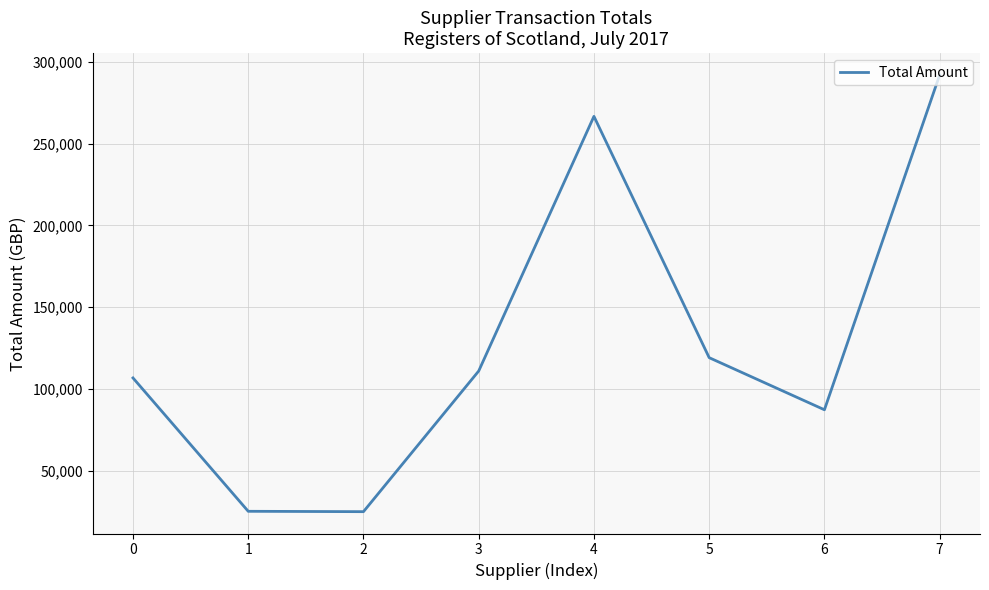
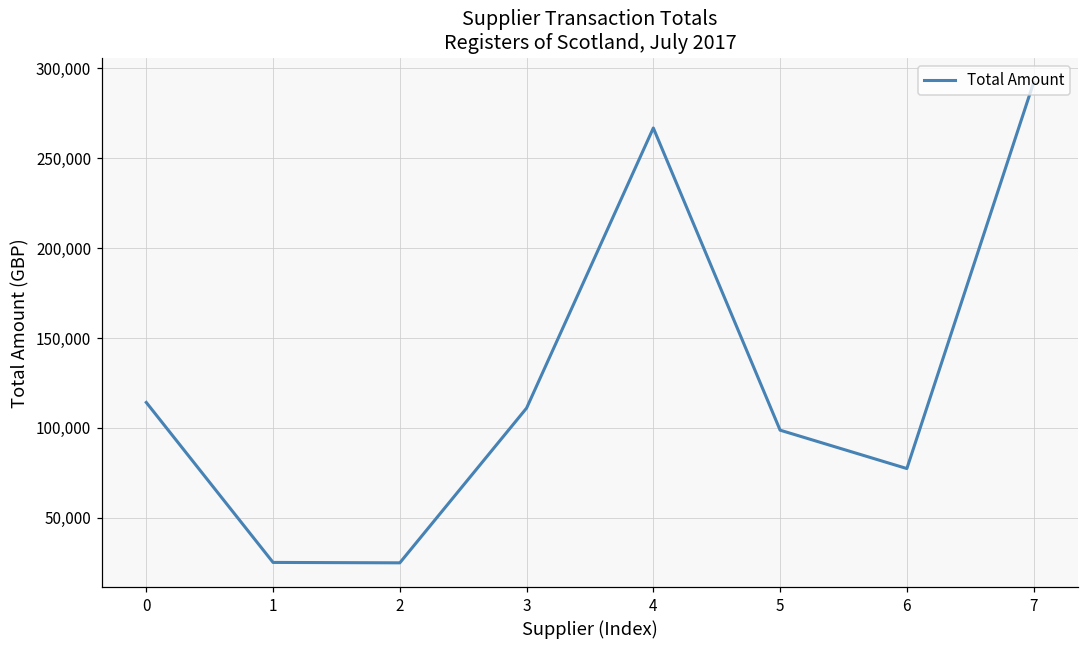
0: 107,000 -> 114,000
5: 119,000 -> 99,000
6: 87,000 -> 77,000
